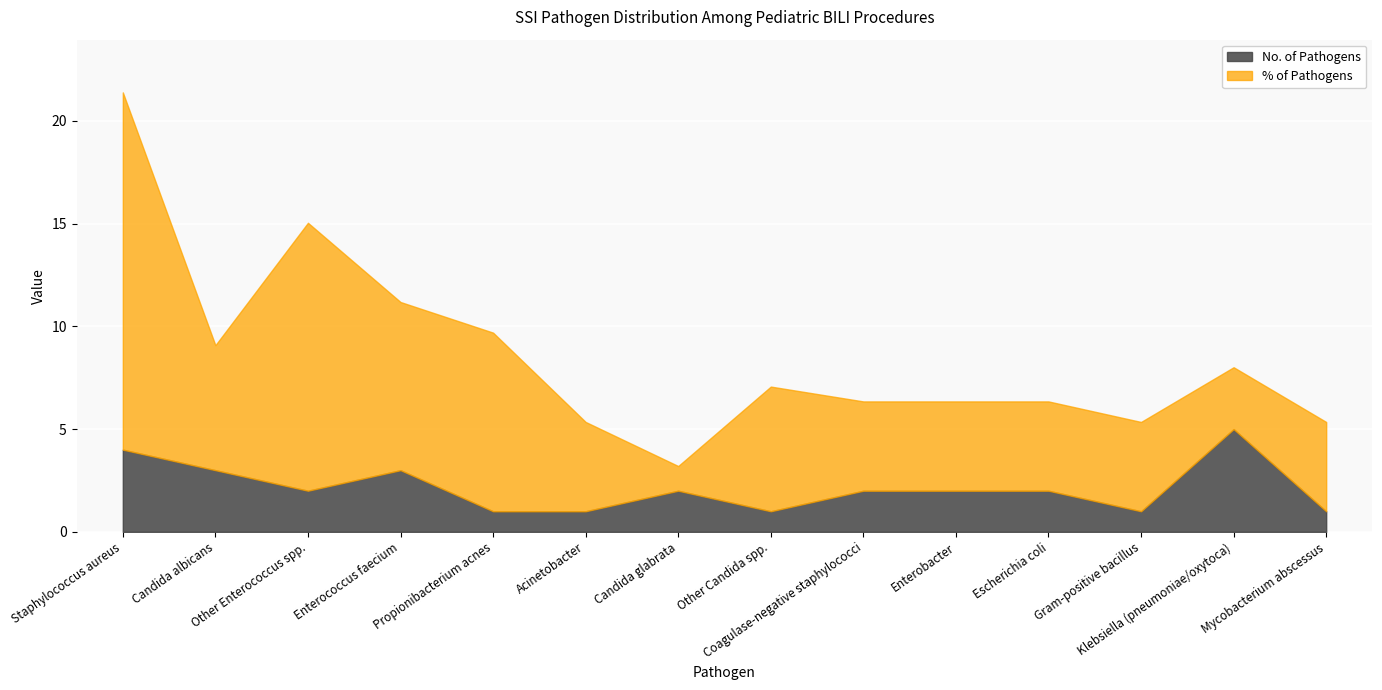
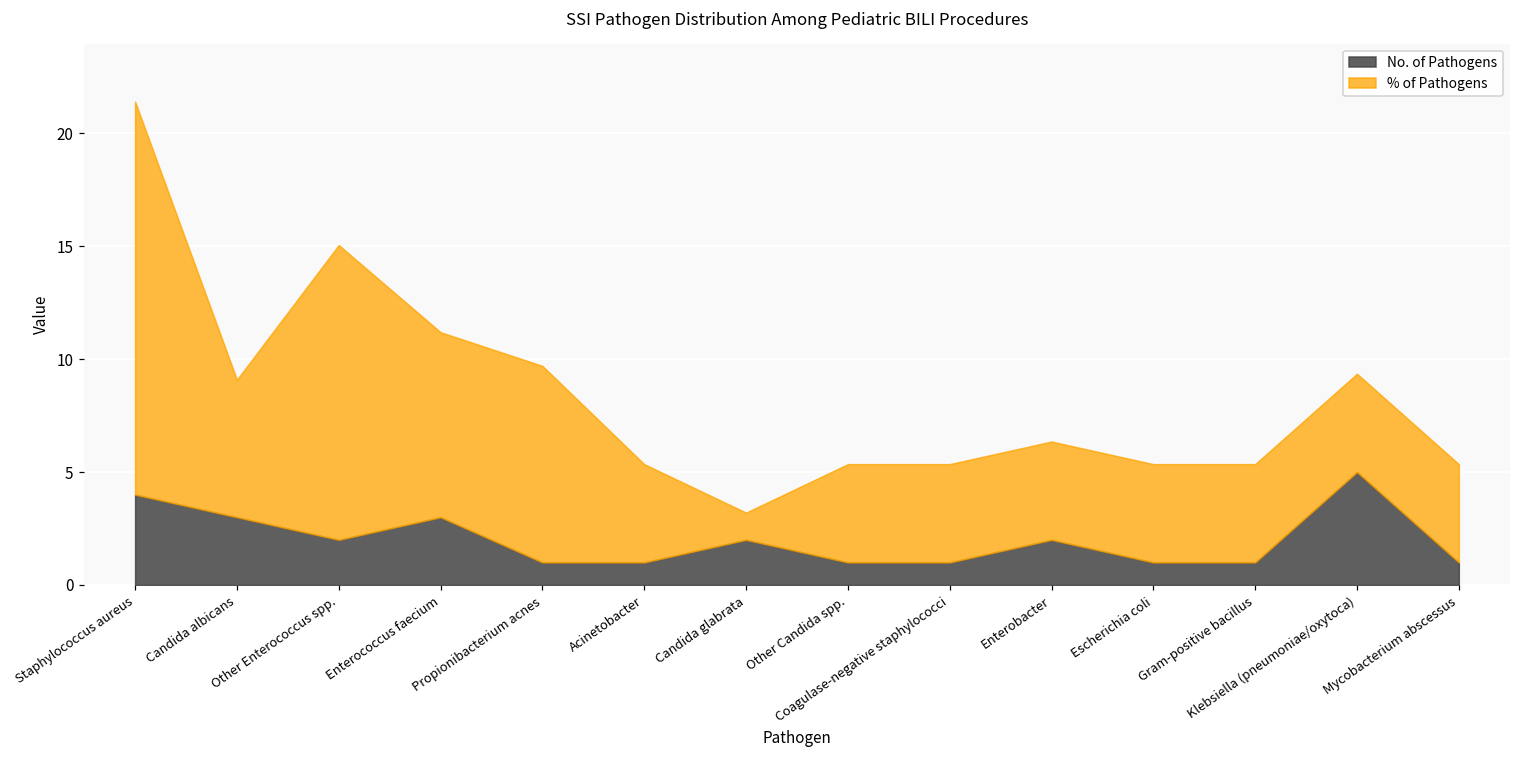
% of Pathogens, Other Candida spp.: 6.1 -> 4.3
No. of Pathogens, Coagulase-negative staphylococci: 2 -> 1
No. of Pathogens, Escherichia coli: 2 -> 1
% of Pathogens, Klebsiella (pneumoniae/oxytoca): 3.0 -> 4.3
